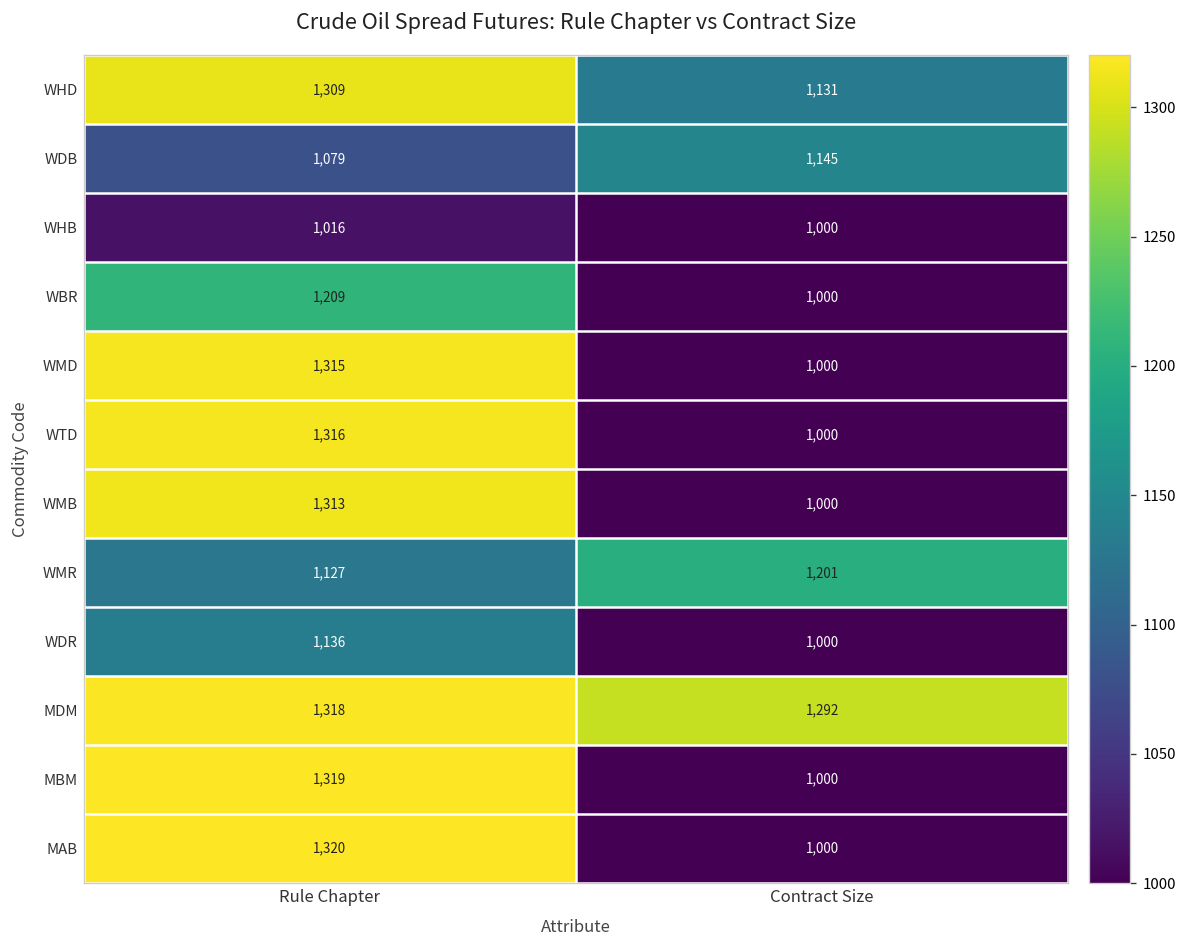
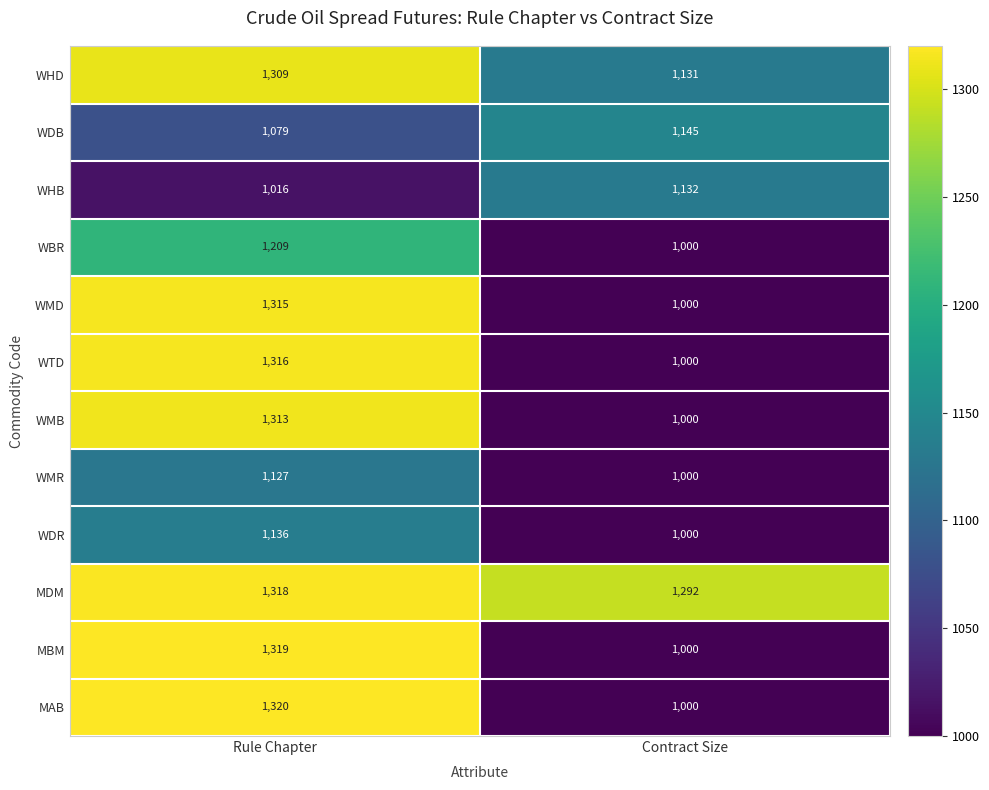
WHB, Contract Size: 1,000 -> 1,132
WMR, Contract Size: 1,201 -> 1,000
